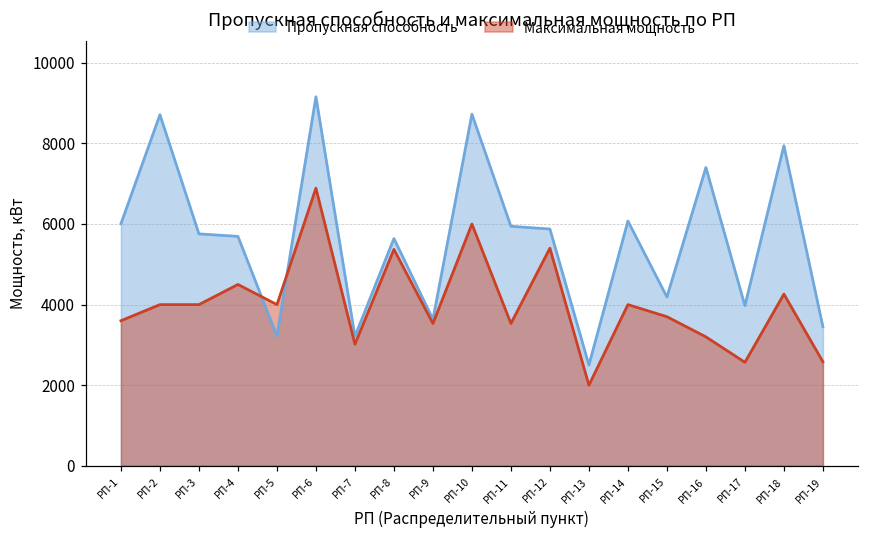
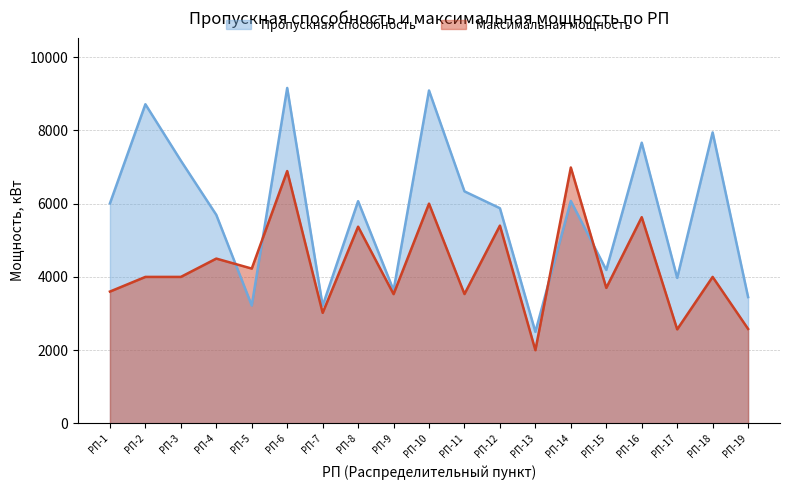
Пропускная способность, РП-3: 5800 -> 7200
Максимальная мощность, РП-5: 4000 -> 4200
Пропускная способность, РП-8: 5600 -> 6100
Пропускная способность, РП-10: 8700 -> 9100
Пропускная способность, РП-11: 5900 -> 6300
Максимальная мощность, РП-14: 4000 -> 7000
Пропускная способность, РП-16: 7400 -> 7700
Максимальная мощность, РП-16: 3200 -> 5600
Максимальная мощность, РП-18: 4300 -> 4000
